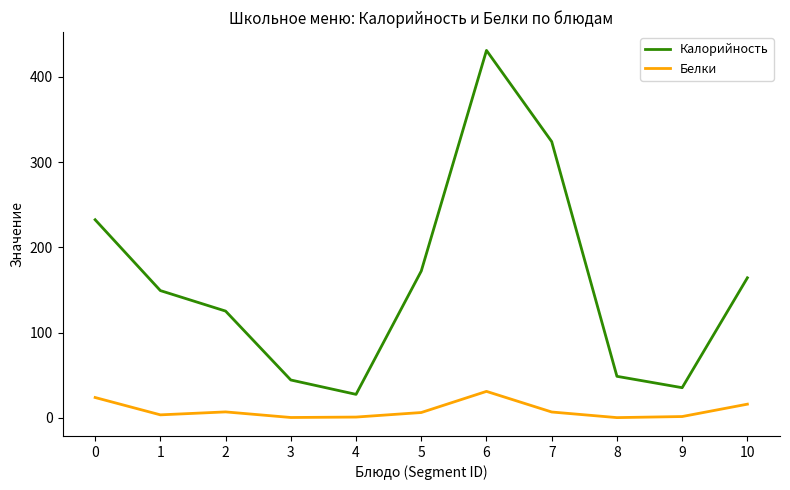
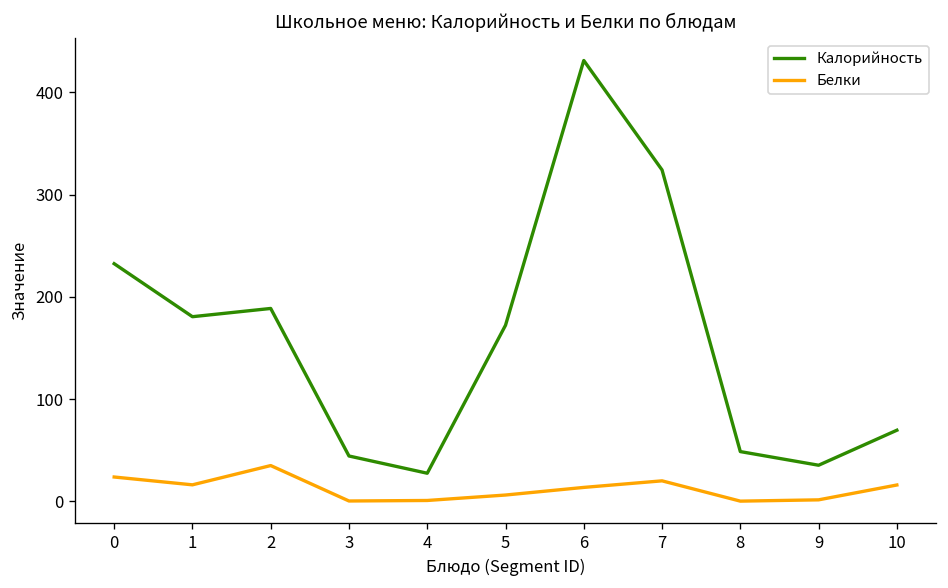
Калорийность, 1: 150 -> 180
Белки, 1: 0 -> 20
Калорийность, 2: 130 -> 190
Белки, 2: 10 -> 40
Белки, 6: 30 -> 10
Белки, 7: 10 -> 20
Калорийность, 10: 160 -> 70
